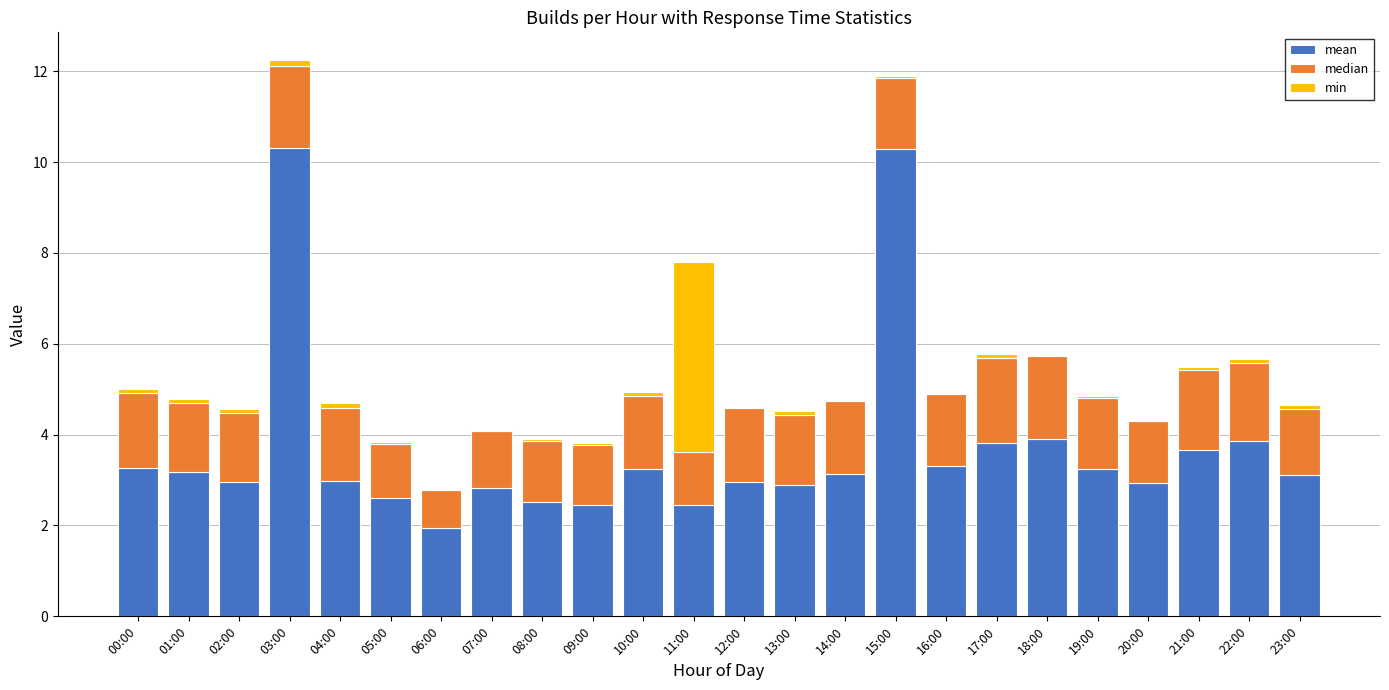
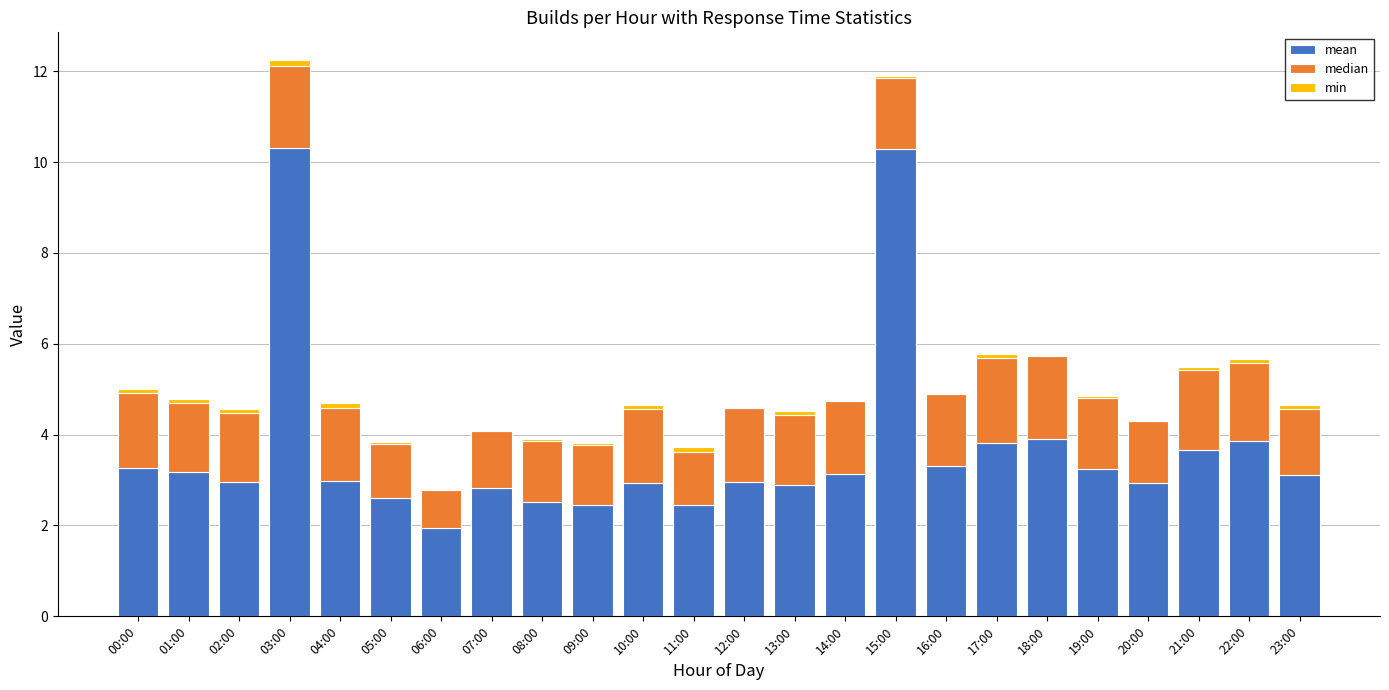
mean, 10:00: 3.2 -> 2.9
min, 11:00: 4.2 -> 0.1
